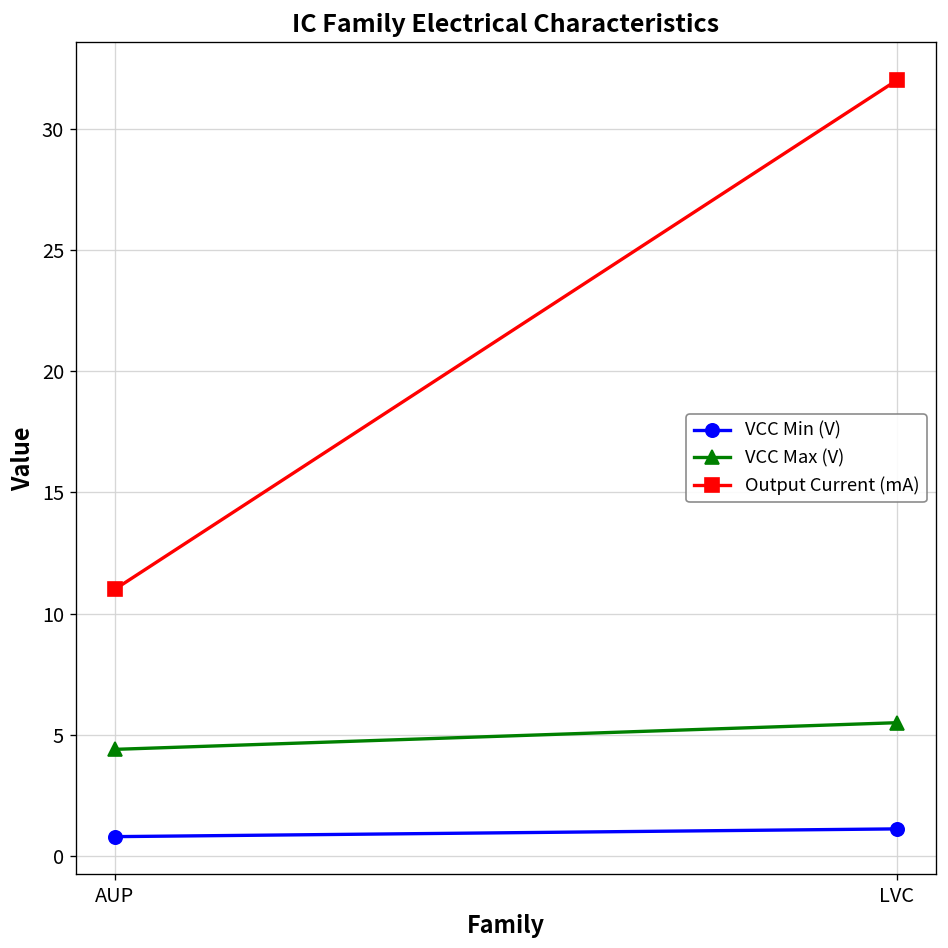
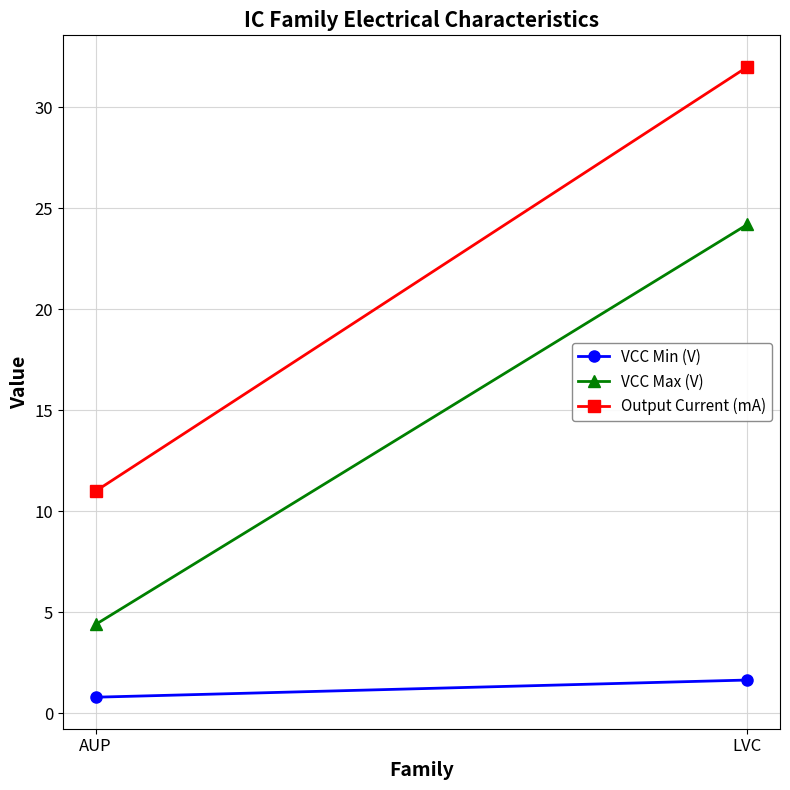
VCC Min (V), LVC: 1.1 -> 1.7
VCC Max (V), LVC: 5.5 -> 24.2
